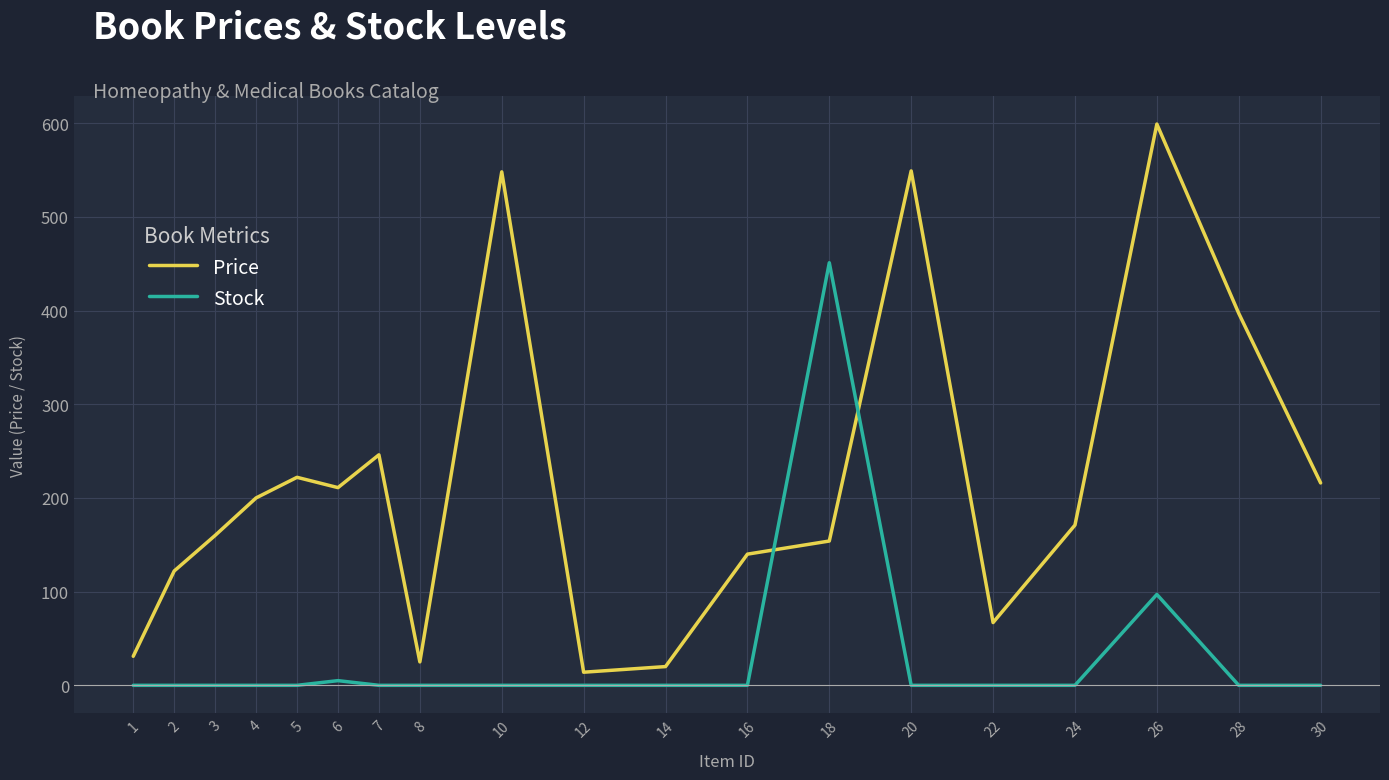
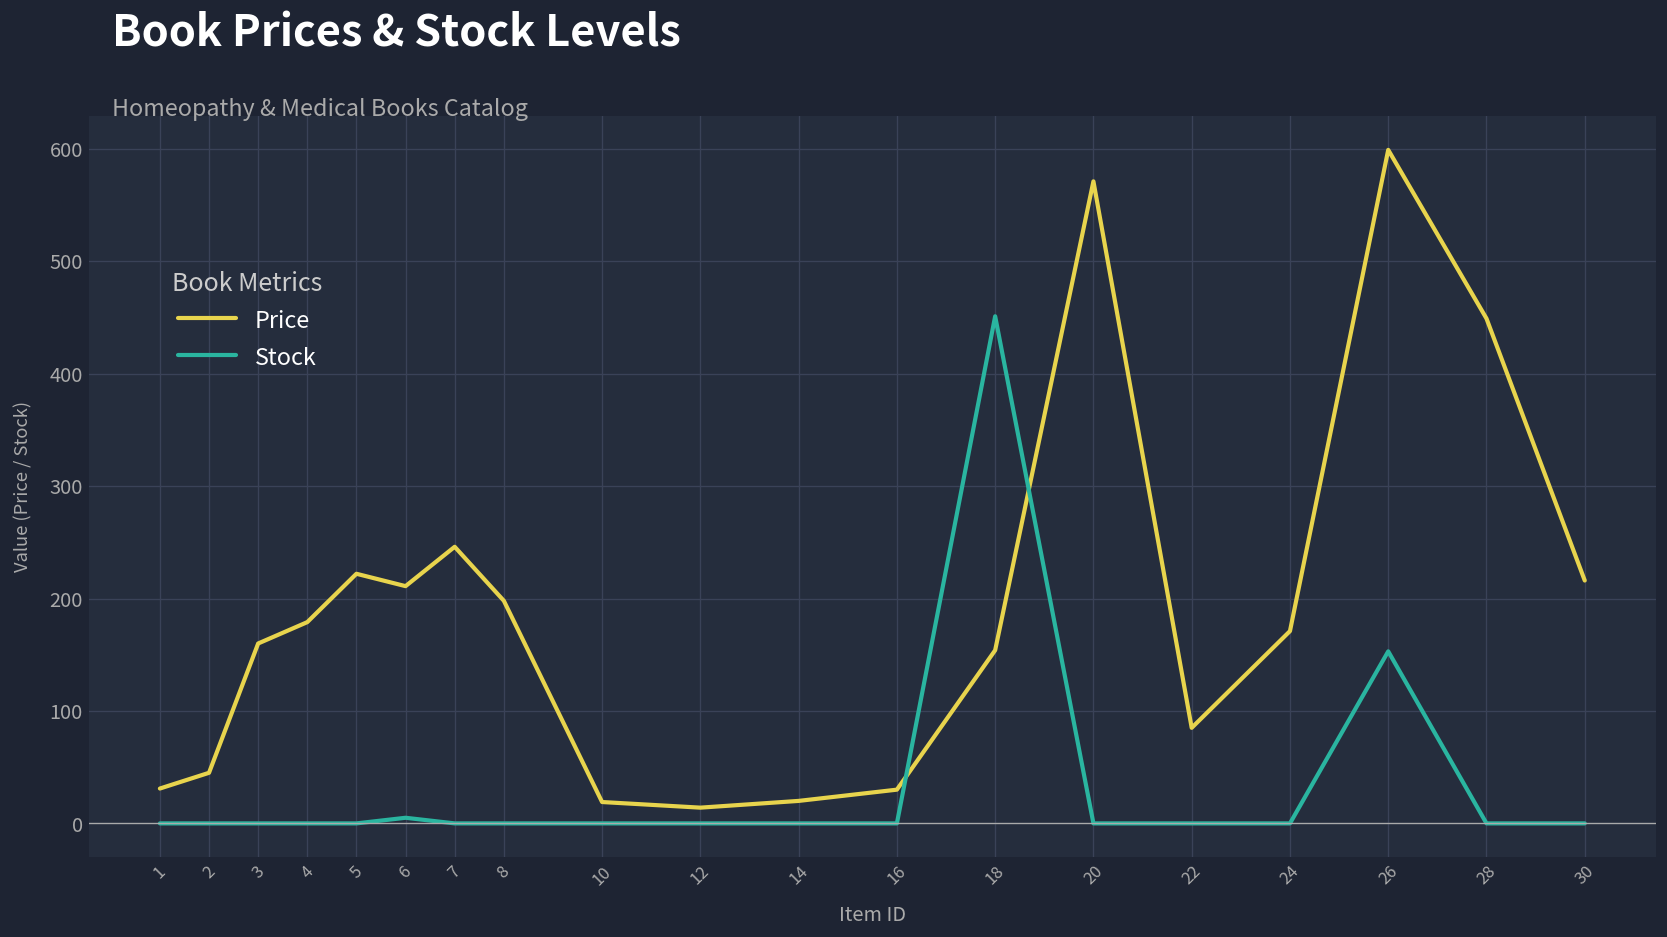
Price, 2: 120 -> 50
Price, 4: 200 -> 180
Price, 8: 30 -> 200
Price, 10: 550 -> 20
Price, 16: 140 -> 30
Price, 20: 550 -> 570
Price, 22: 70 -> 90
Stock, 26: 100 -> 150
Price, 28: 400 -> 450
